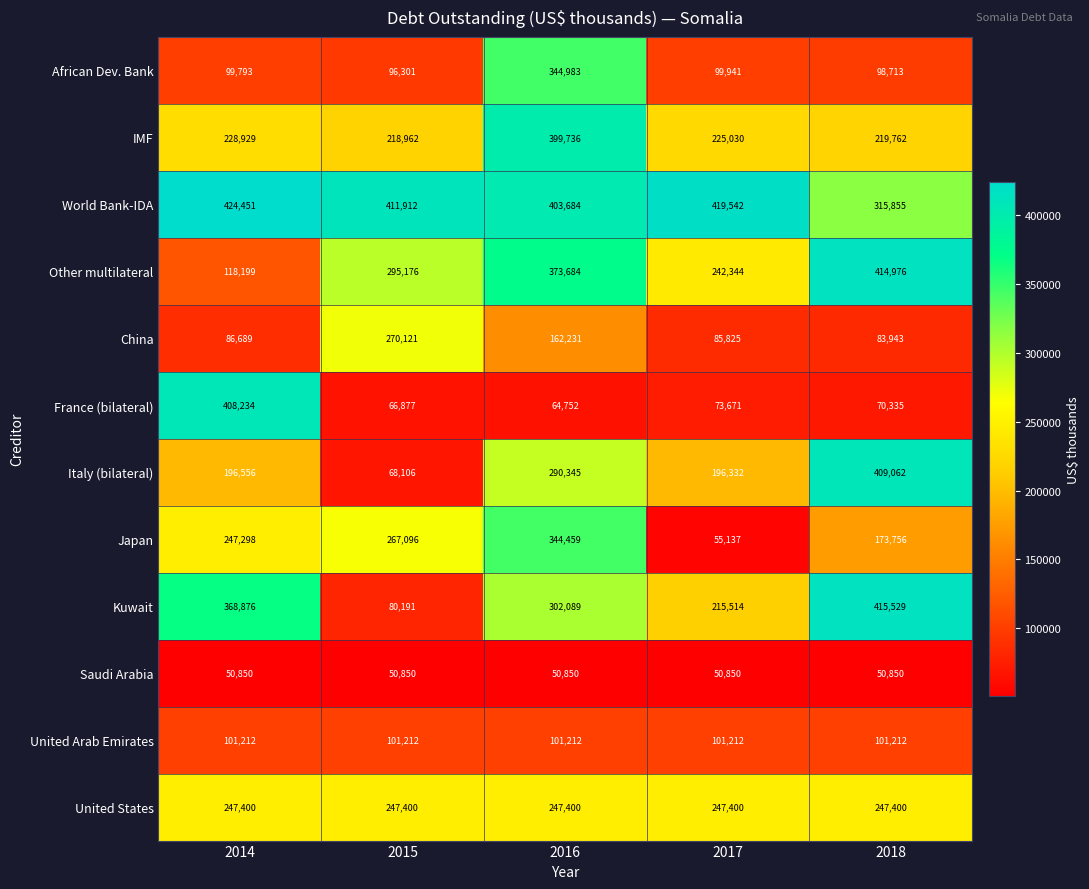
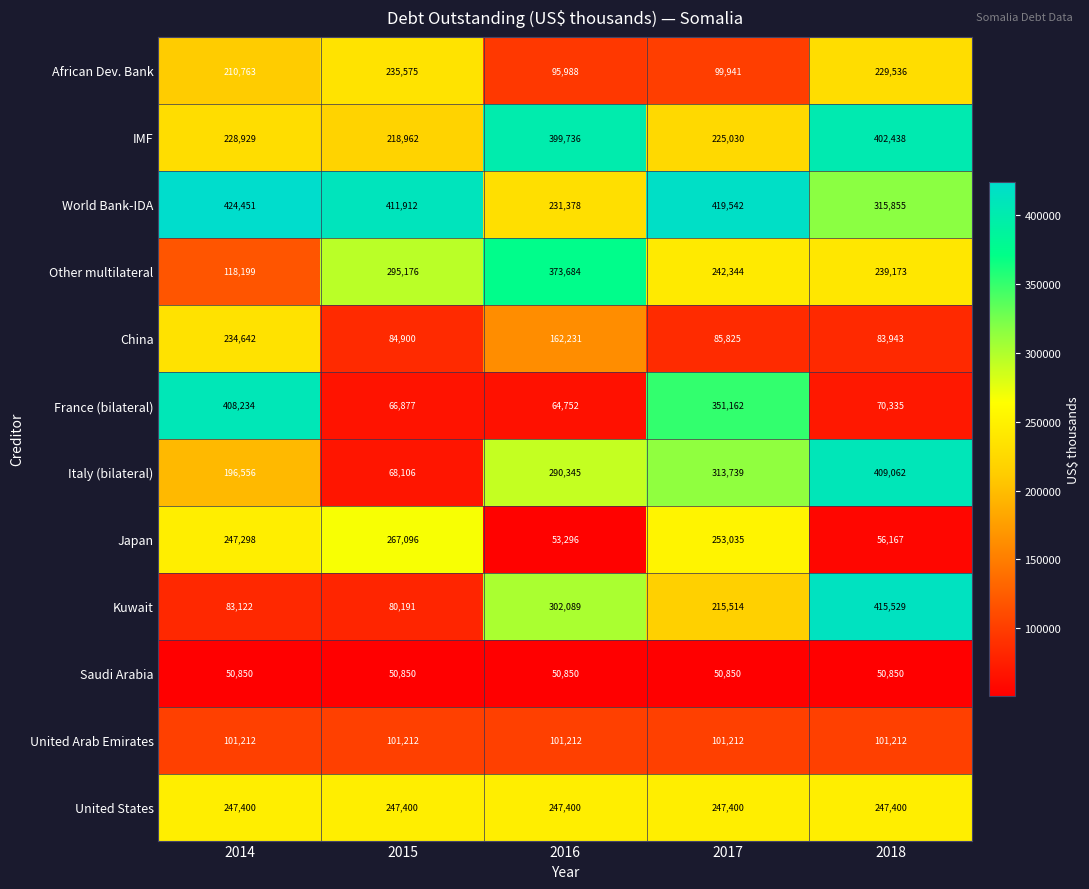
African Dev. Bank, 2014: 99,793 -> 210,763
African Dev. Bank, 2015: 96,301 -> 235,575
African Dev. Bank, 2016: 344,983 -> 95,988
African Dev. Bank, 2018: 98,713 -> 229,536
IMF, 2018: 219,762 -> 402,438
World Bank-IDA, 2016: 403,684 -> 231,378
Other multilateral, 2018: 414,976 -> 239,173
China, 2014: 86,689 -> 234,642
China, 2015: 270,121 -> 84,900
France (bilateral), 2017: 73,671 -> 351,162
Italy (bilateral), 2017: 196,332 -> 313,739
Japan, 2016: 344,459 -> 53,296
Japan, 2017: 55,137 -> 253,035
Japan, 2018: 173,756 -> 56,167
Kuwait, 2014: 368,876 -> 83,122
